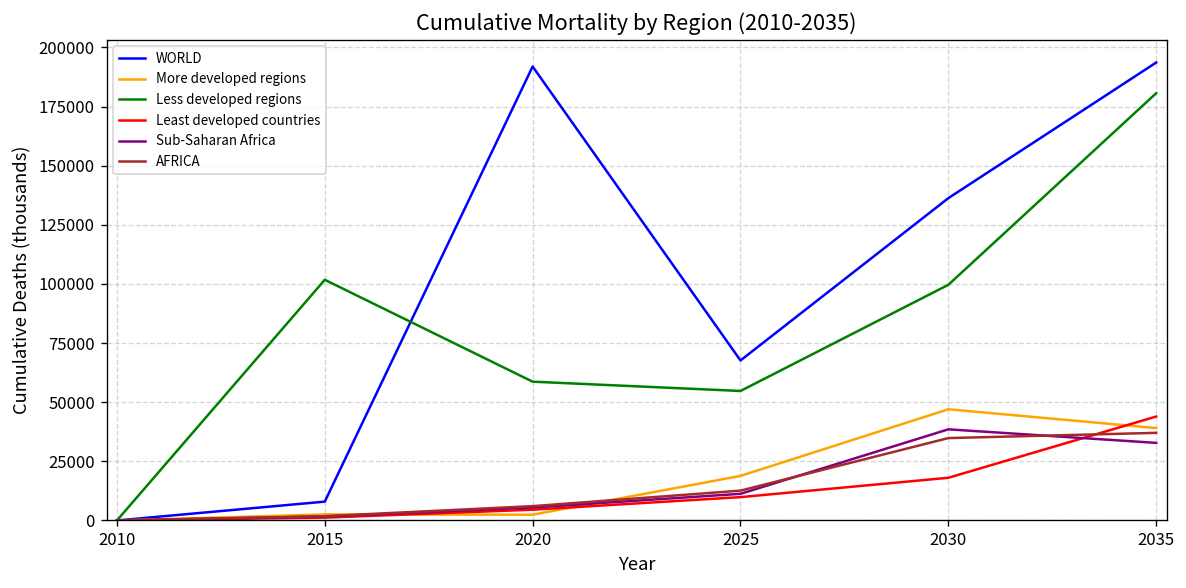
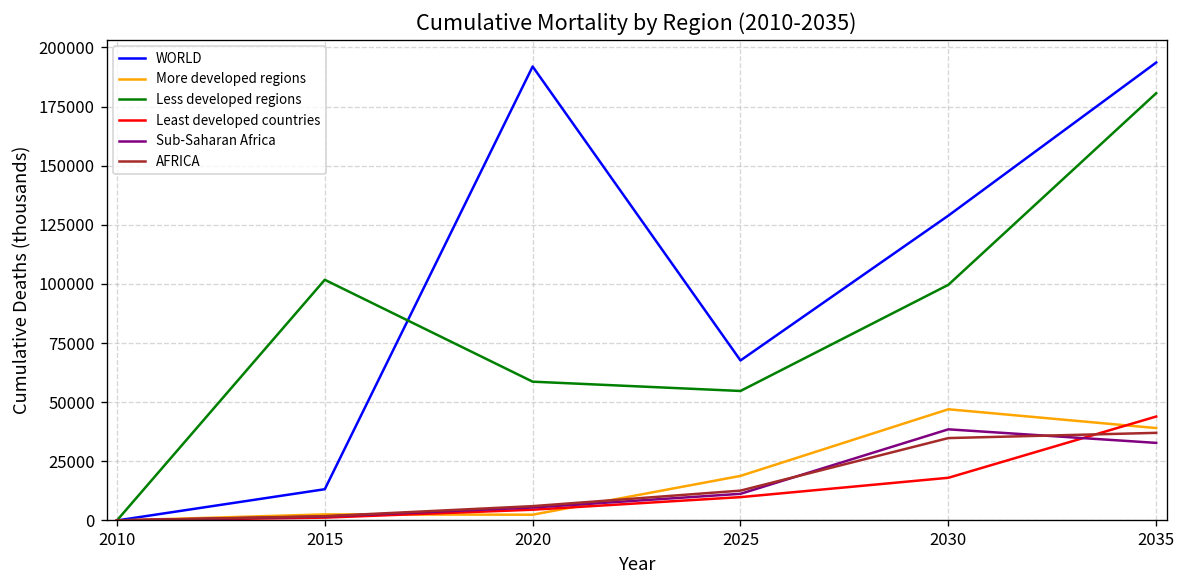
WORLD, 2015: 8000 -> 13000
WORLD, 2030: 136000 -> 129000
